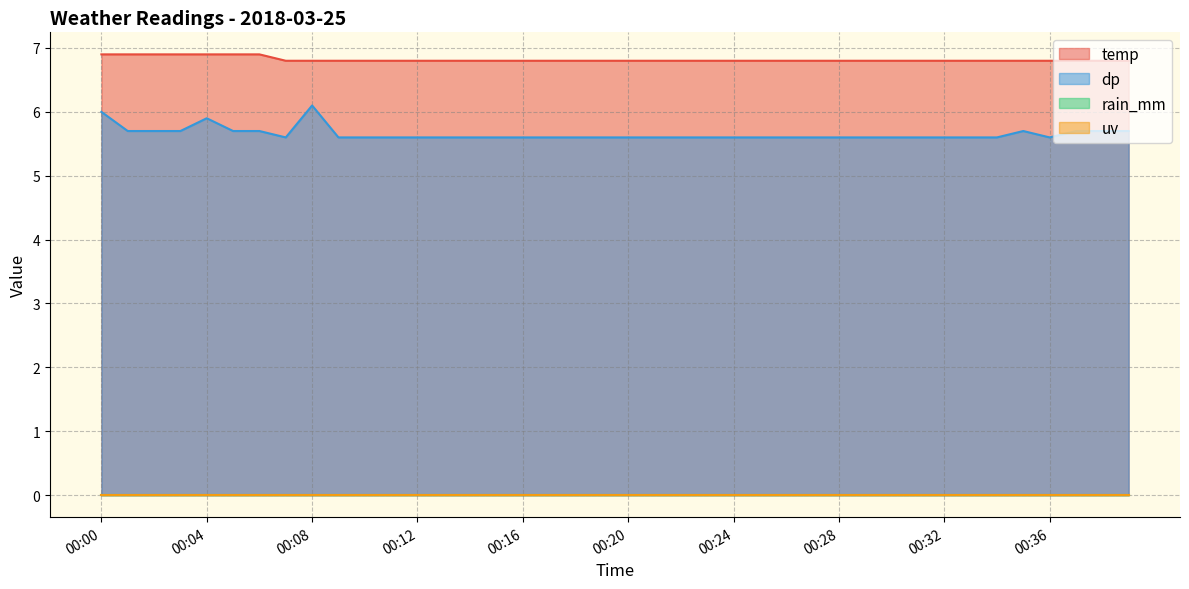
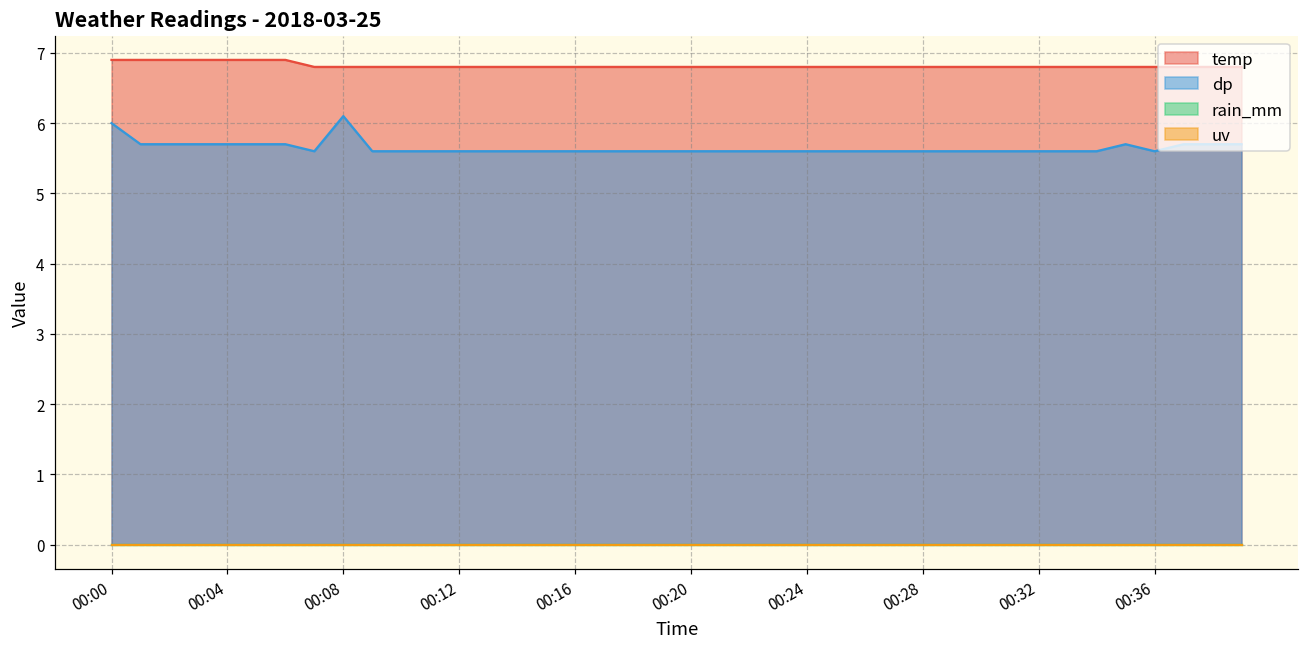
dp, 00:04: 5.9 -> 5.7
